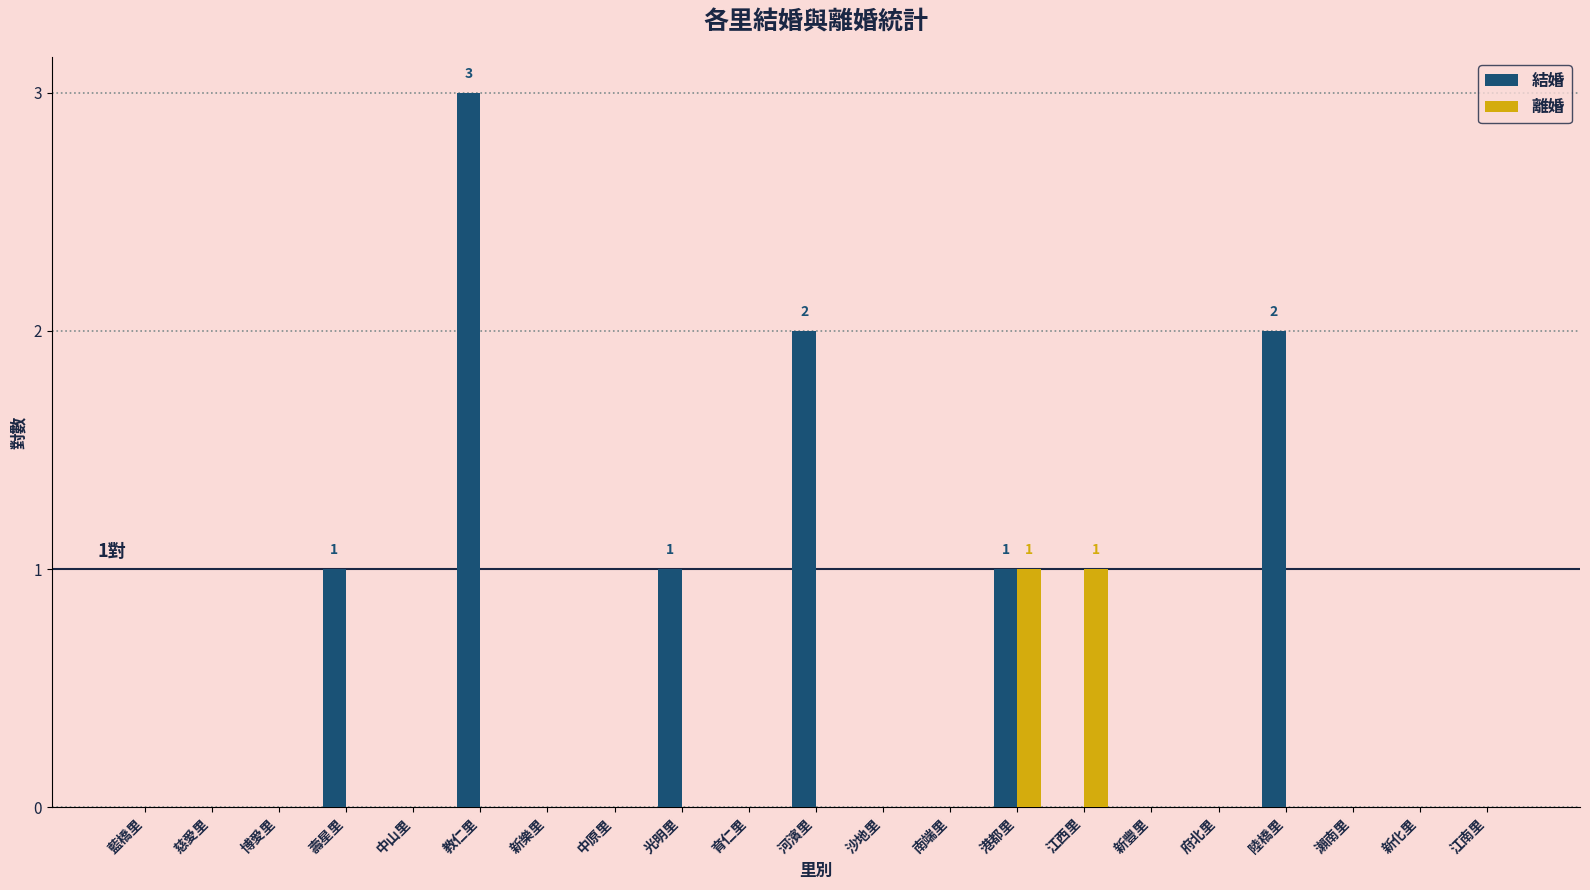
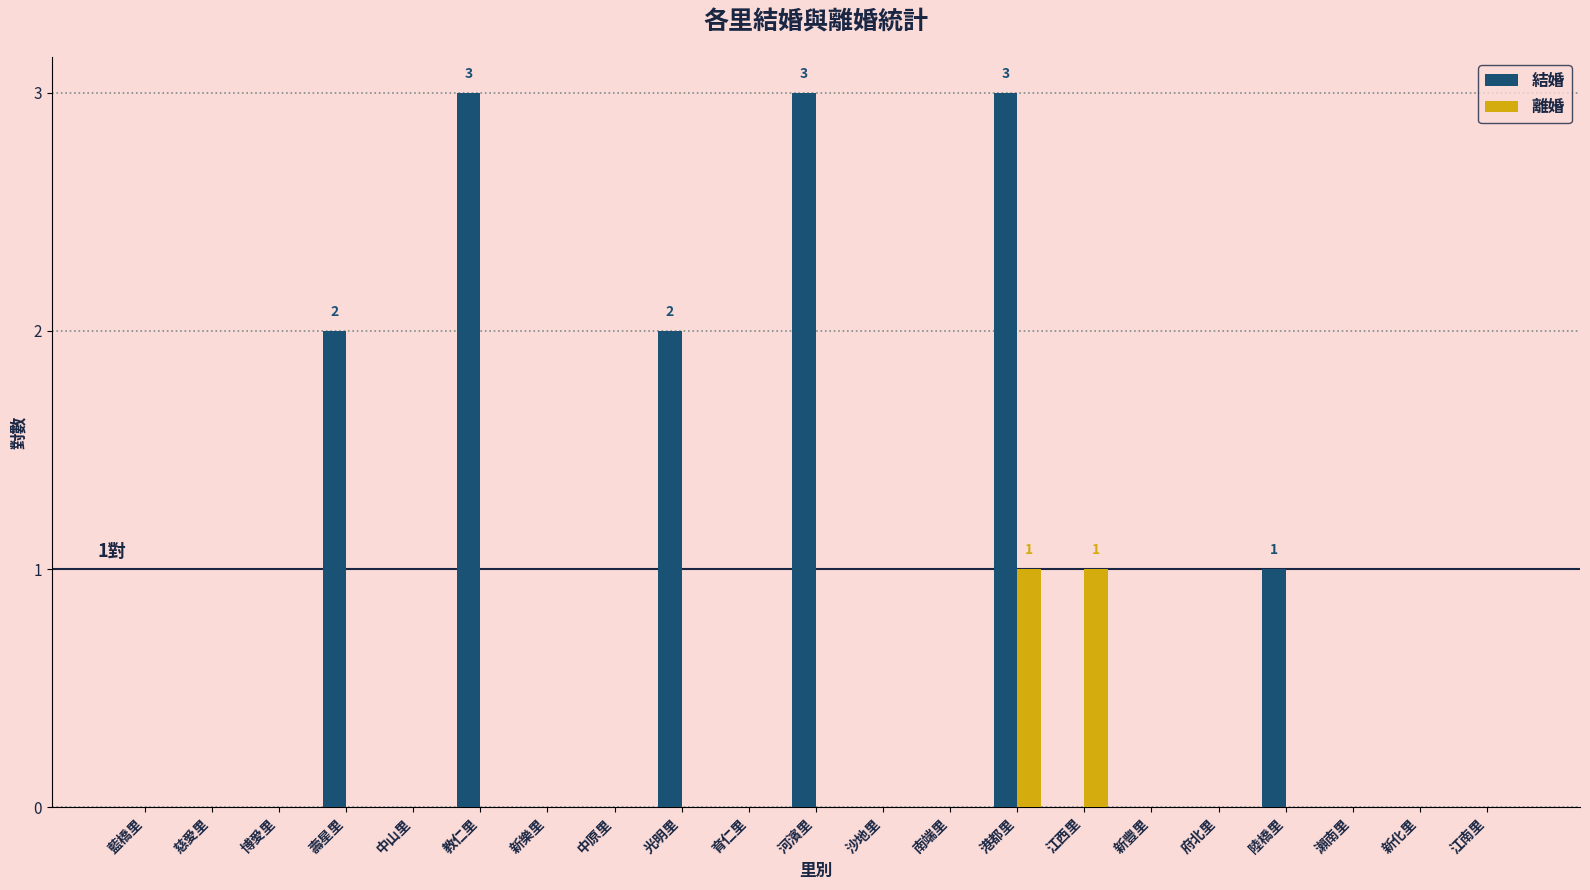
結婚, 壽星里: 1 -> 2
結婚, 光明里: 1 -> 2
結婚, 河濱里: 2 -> 3
結婚, 港都里: 1 -> 3
結婚, 陸橋里: 2 -> 1
